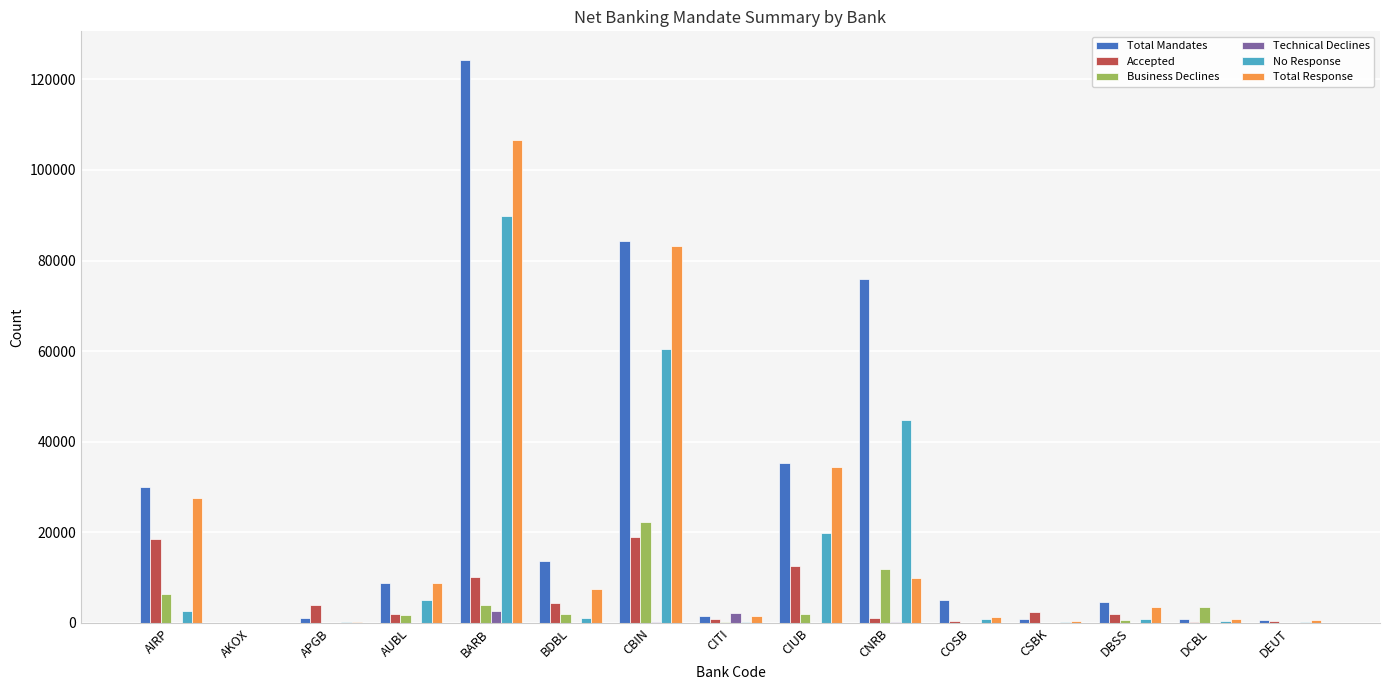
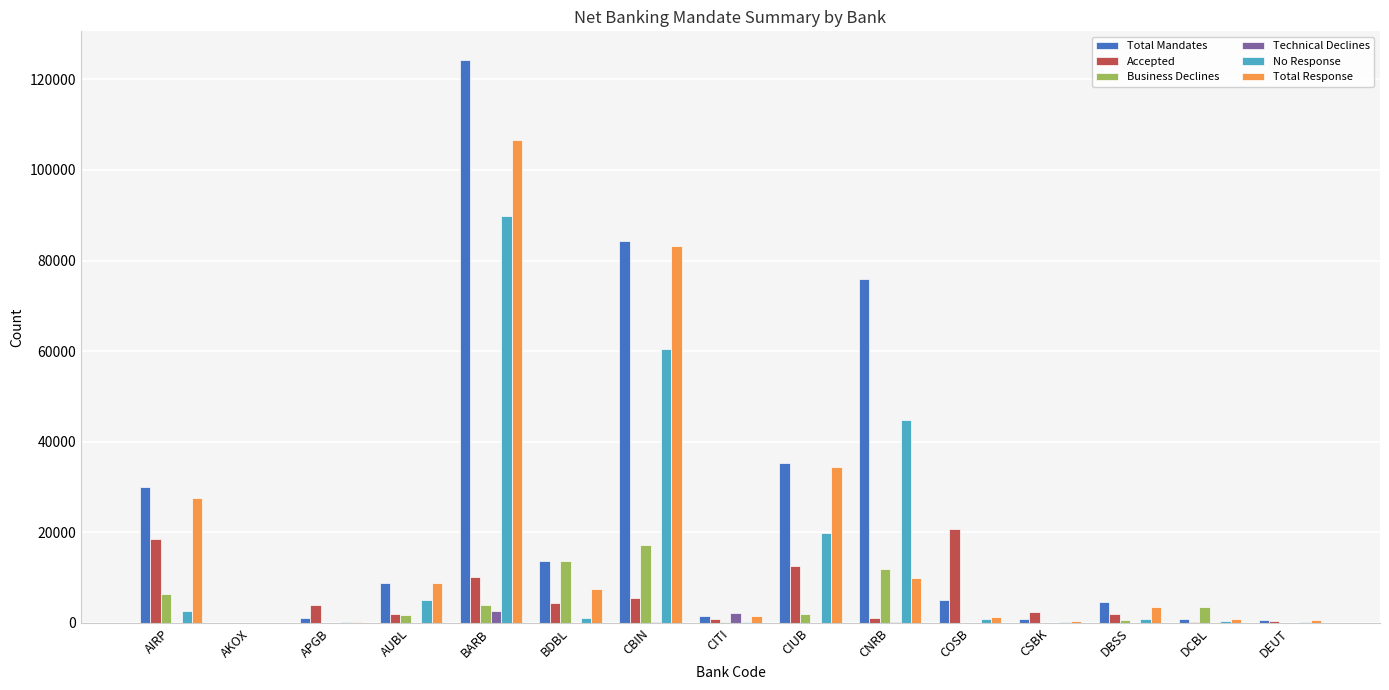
Business Declines, BDBL: 2000 -> 14000
Accepted, CBIN: 19000 -> 6000
Business Declines, CBIN: 22000 -> 17000
Accepted, COSB: 0 -> 21000
